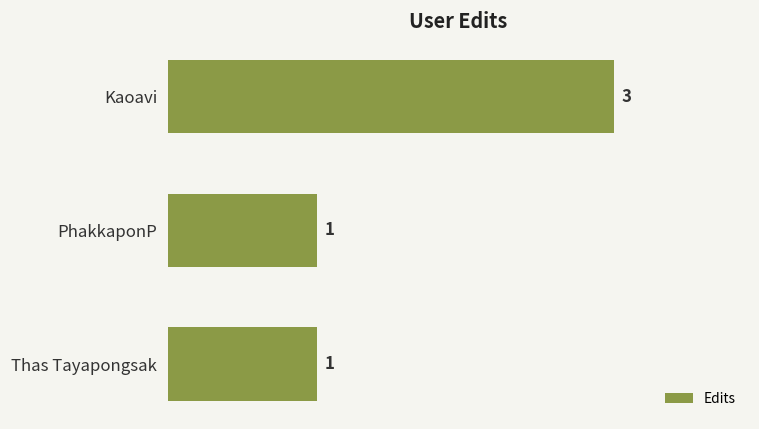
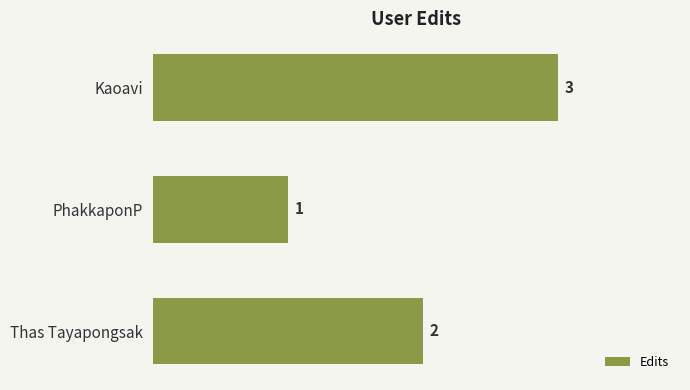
Thas Tayapongsak: 1 -> 2
